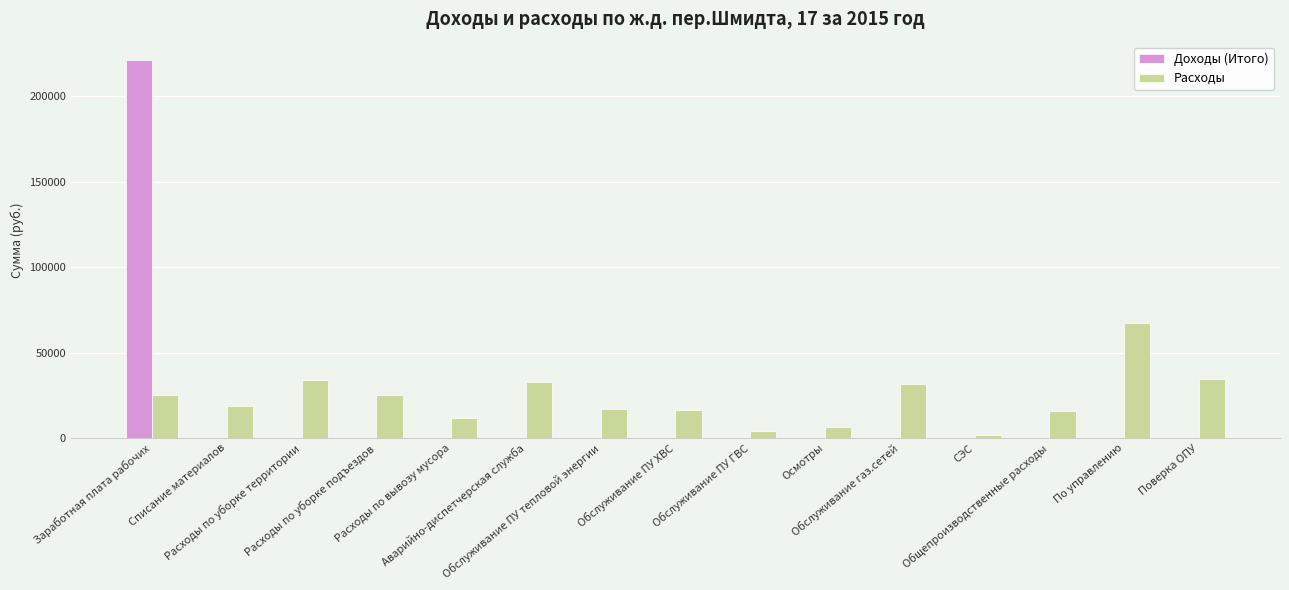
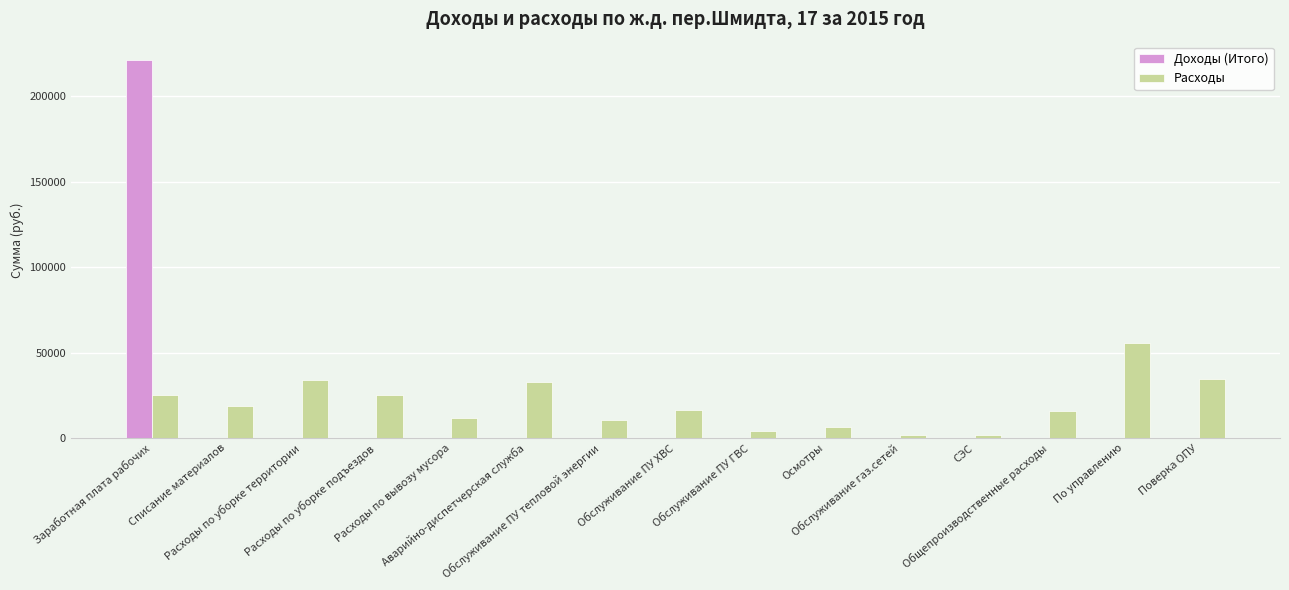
Расходы, Обслуживание ПУ тепловой энергии: 17000 -> 10000
Расходы, Обслуживание газ.сетей: 31000 -> 2000
Расходы, По управлению: 67000 -> 56000
